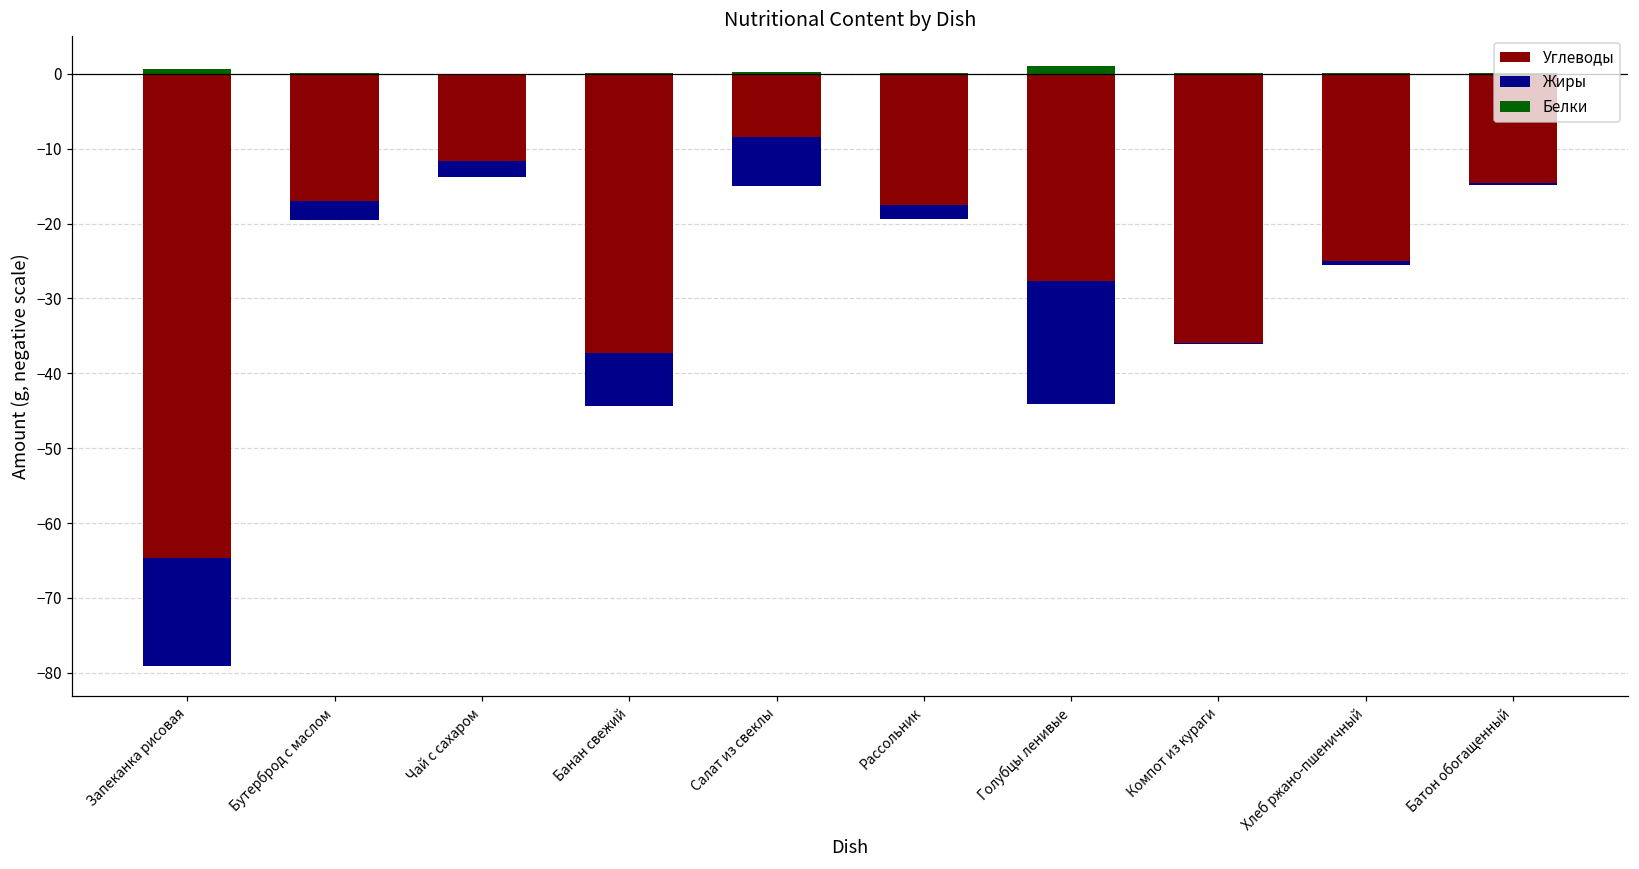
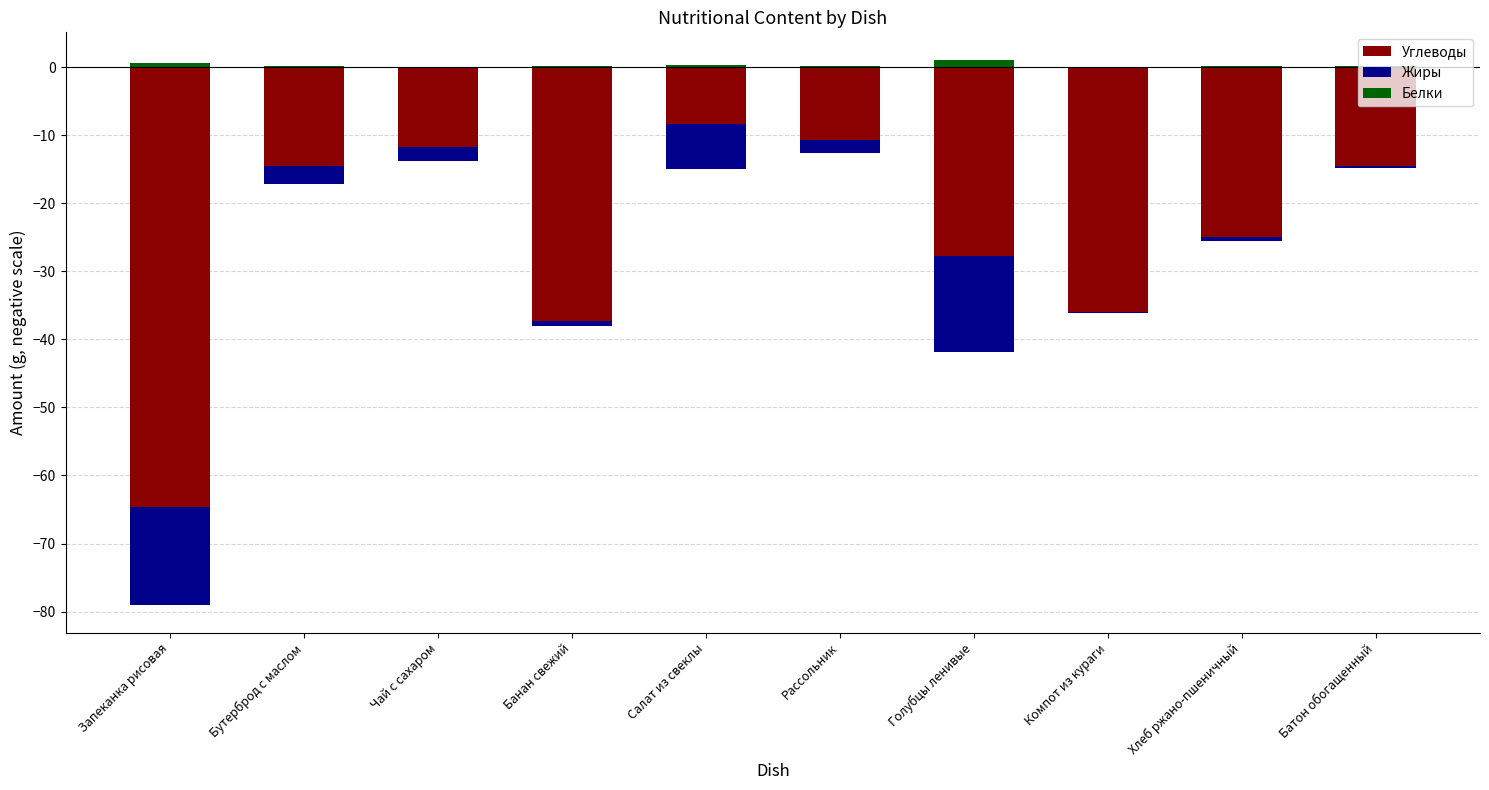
Углеводы, Бутерброд с маслом: -17 -> -15
Жиры, Банан свежий: -7 -> -1
Углеводы, Рассольник: -18 -> -11
Жиры, Голубцы ленивые: -16 -> -14
